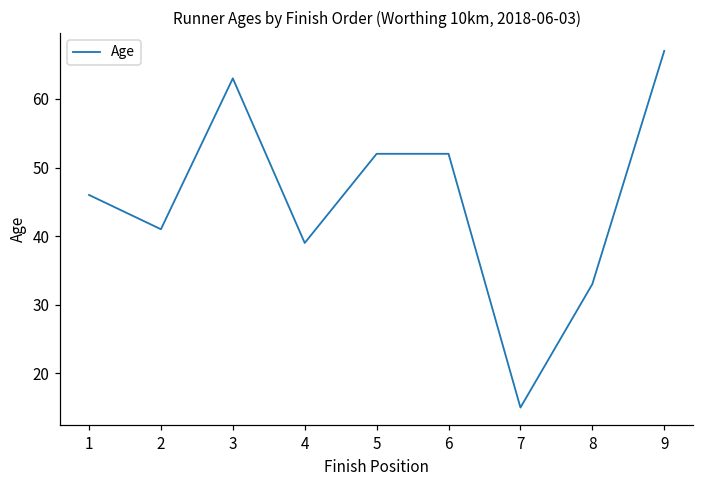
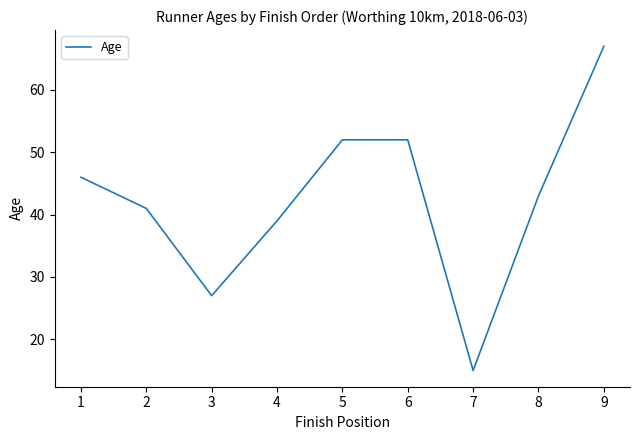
3: 63 -> 27
8: 33 -> 43
